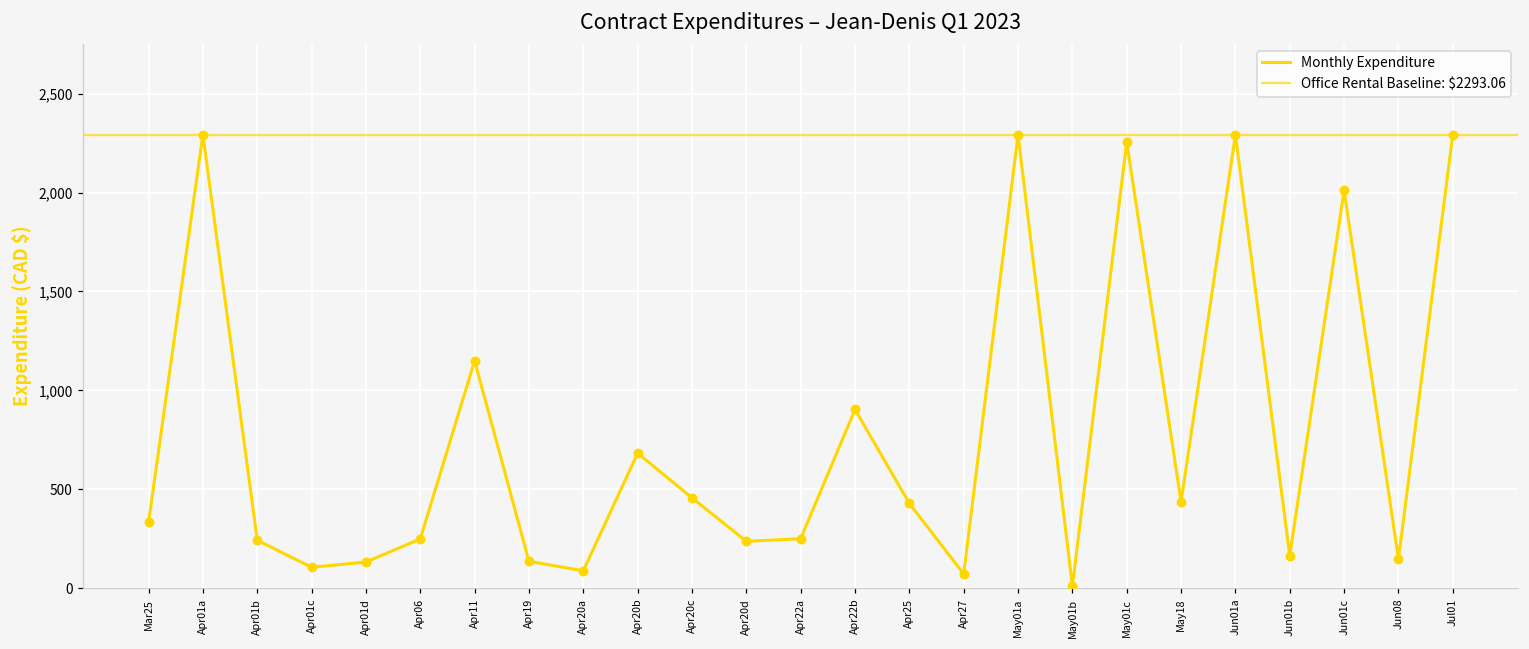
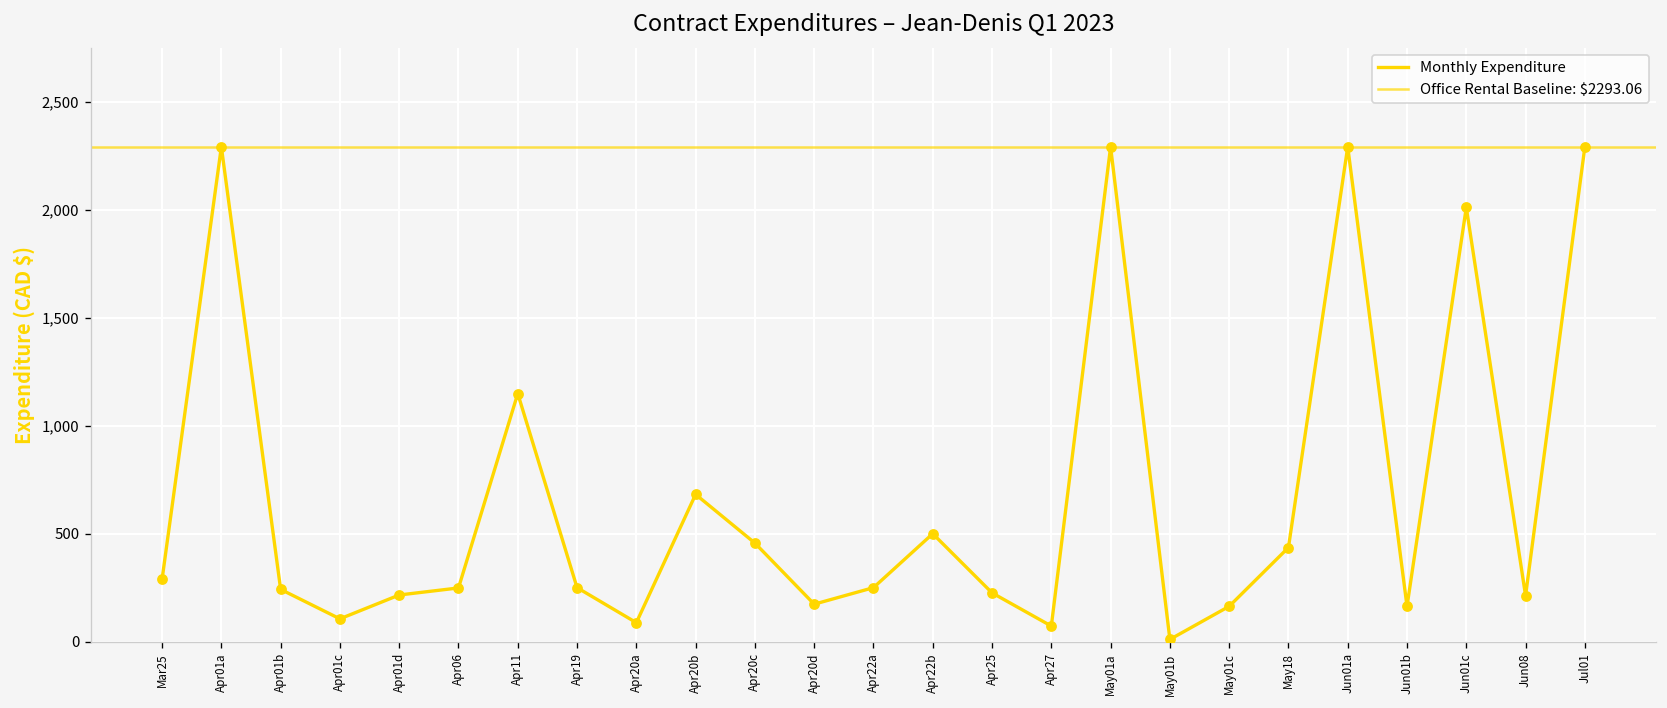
Mar25: 330 -> 290
Apr01d: 130 -> 220
Apr19: 140 -> 250
Apr20d: 240 -> 170
Apr22b: 900 -> 500
Apr25: 430 -> 230
May01c: 2,260 -> 160
Jun08: 150 -> 210
